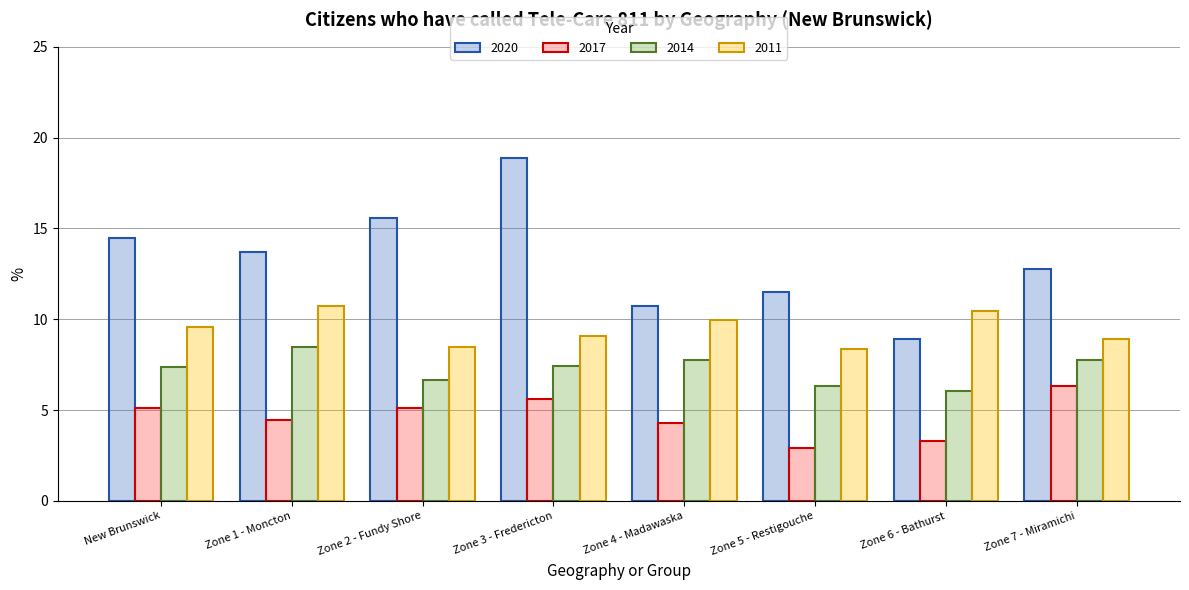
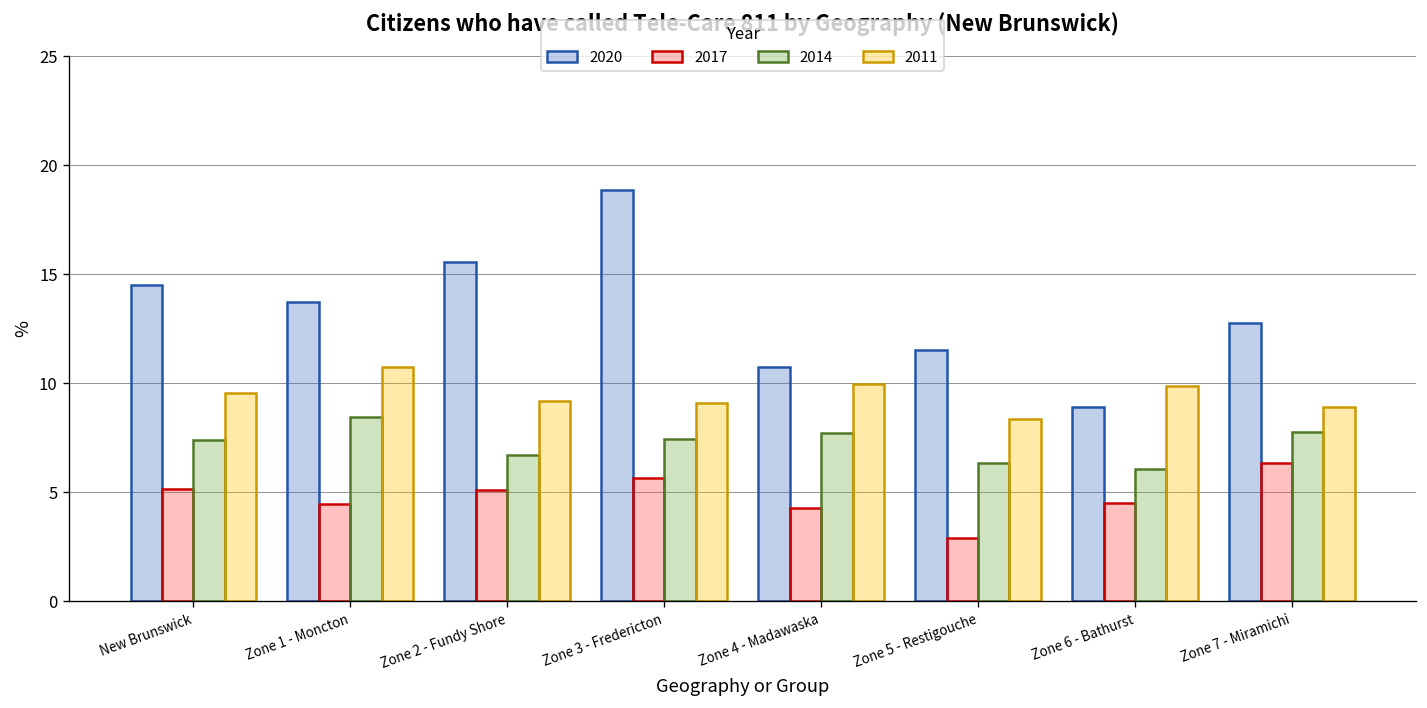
2011, Zone 2 - Fundy Shore: 8.5 -> 9.2
2017, Zone 6 - Bathurst: 3.3 -> 4.5
2011, Zone 6 - Bathurst: 10.5 -> 9.9
